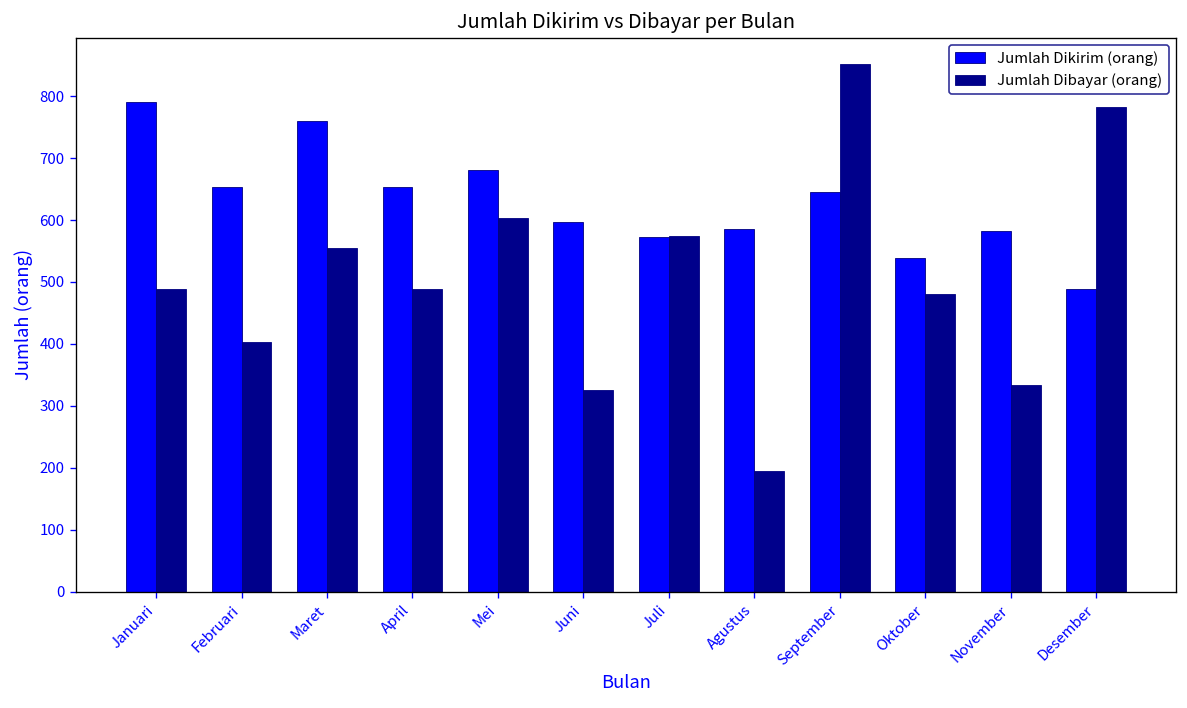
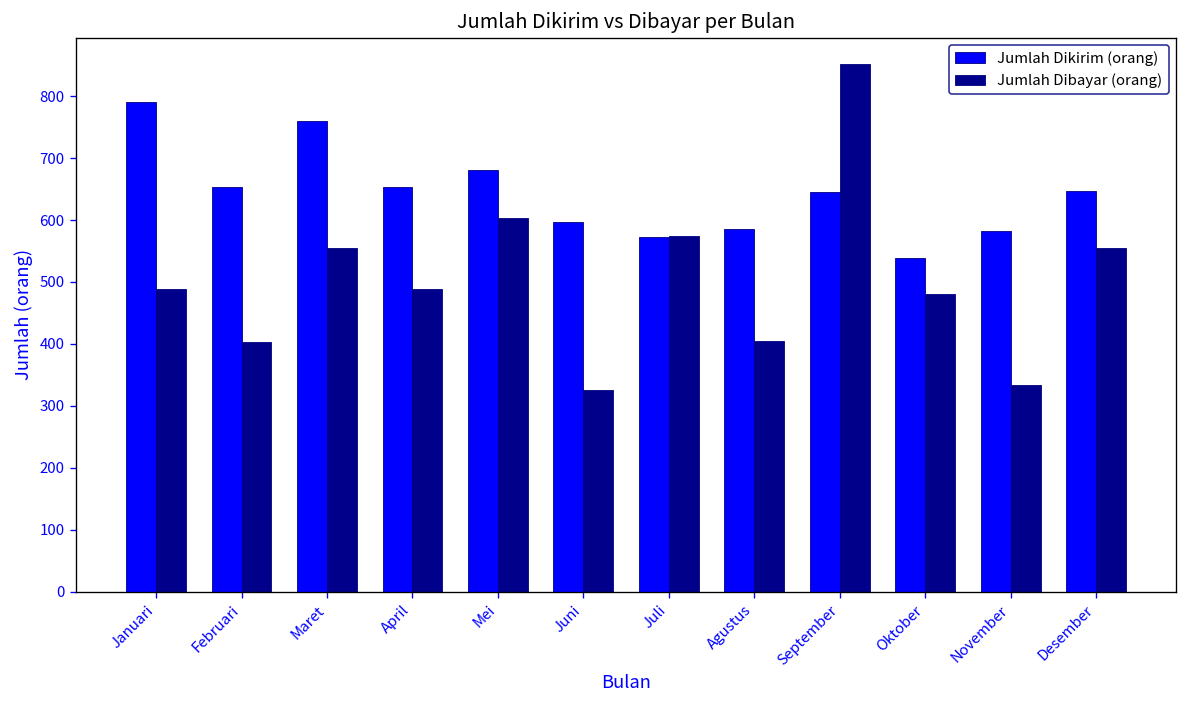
Jumlah Dibayar (orang), Agustus: 200 -> 410
Jumlah Dikirim (orang), Desember: 490 -> 650
Jumlah Dibayar (orang), Desember: 780 -> 550
